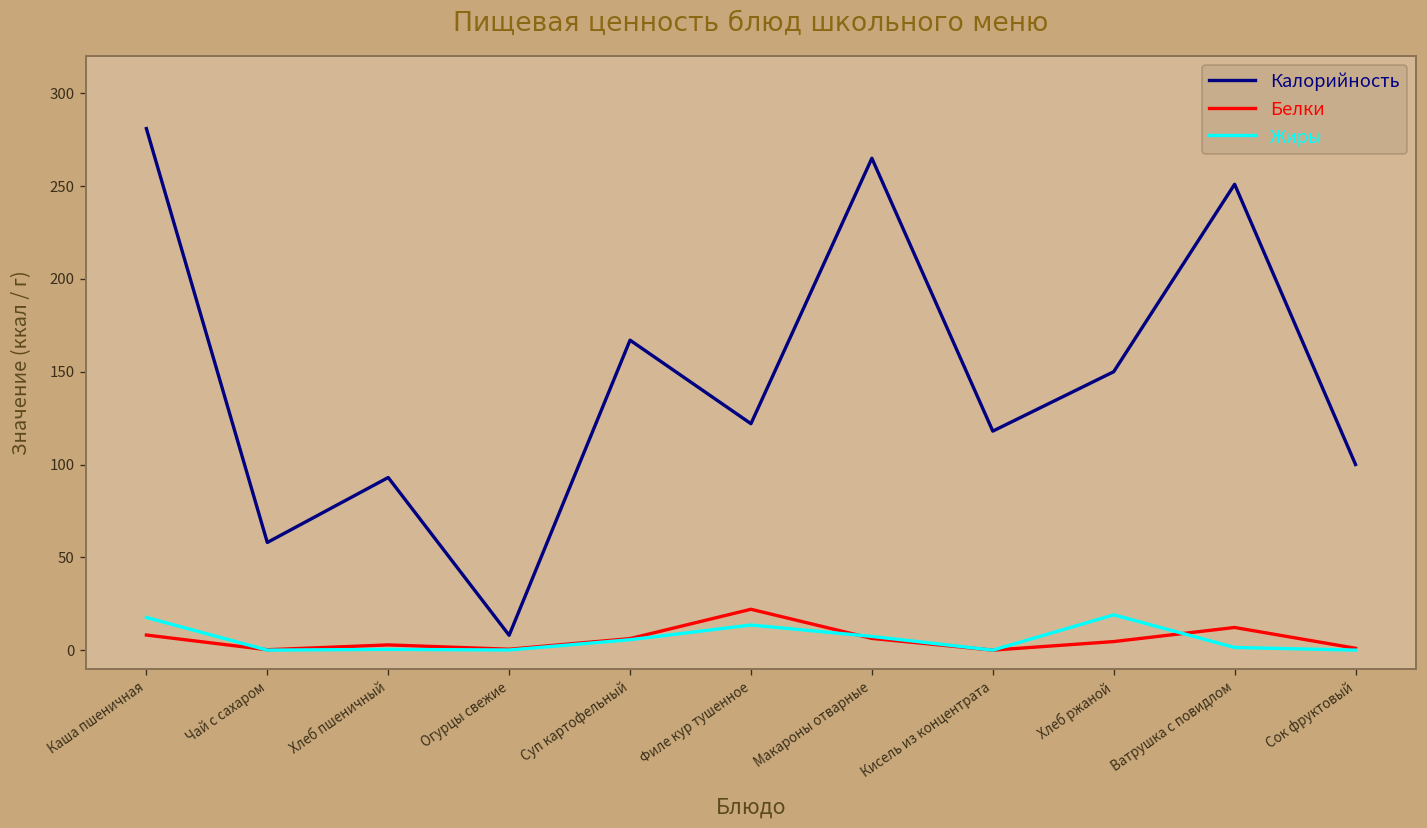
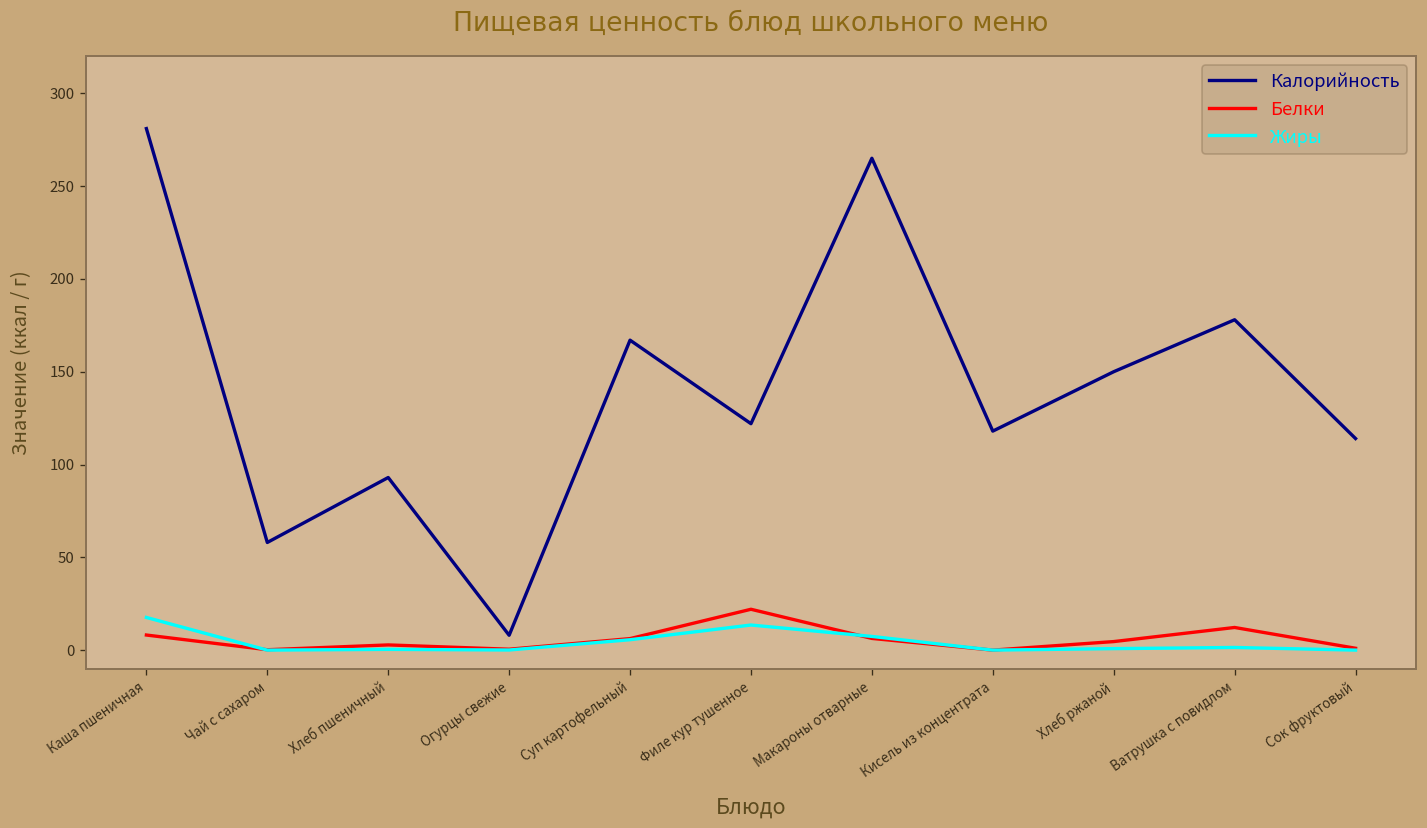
Жиры, Хлеб ржаной: 19 -> 1
Калорийность, Ватрушка с повидлом: 251 -> 178
Калорийность, Сок фруктовый: 100 -> 114
